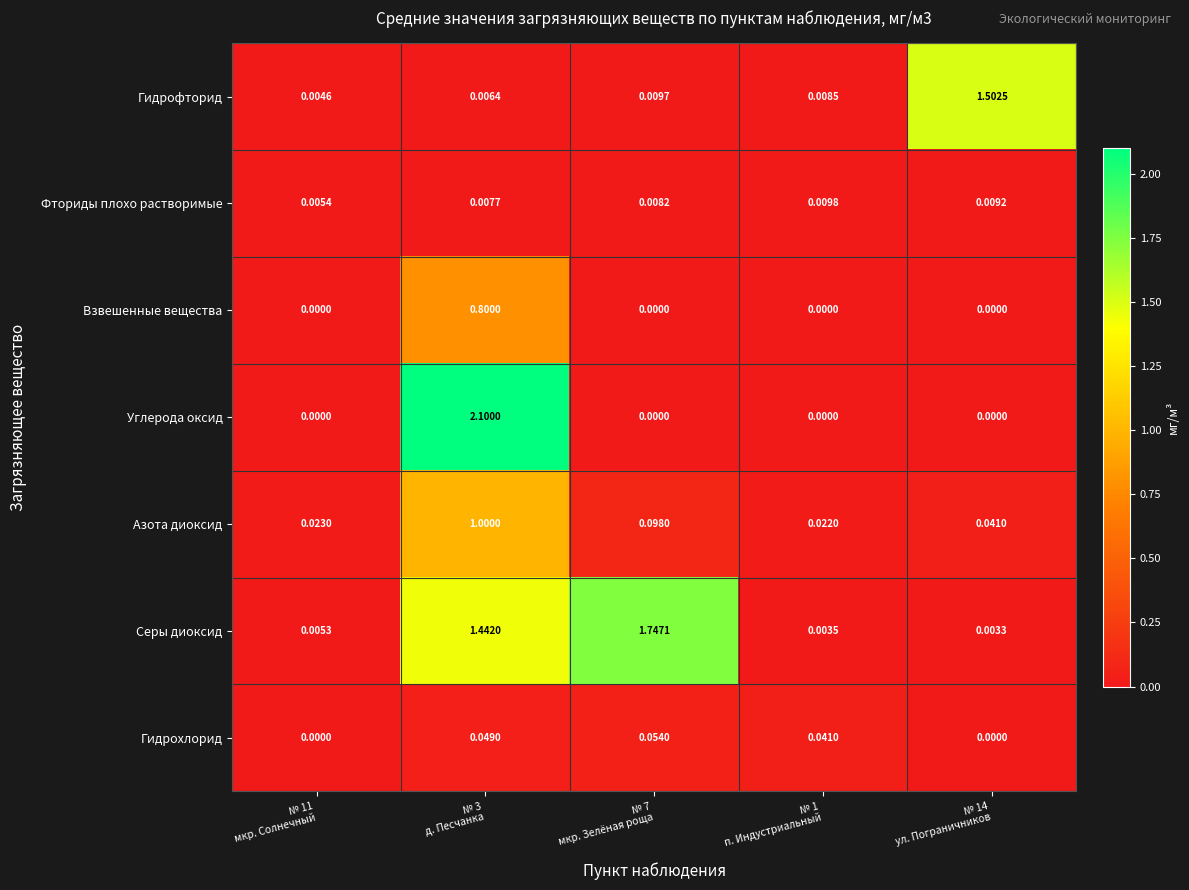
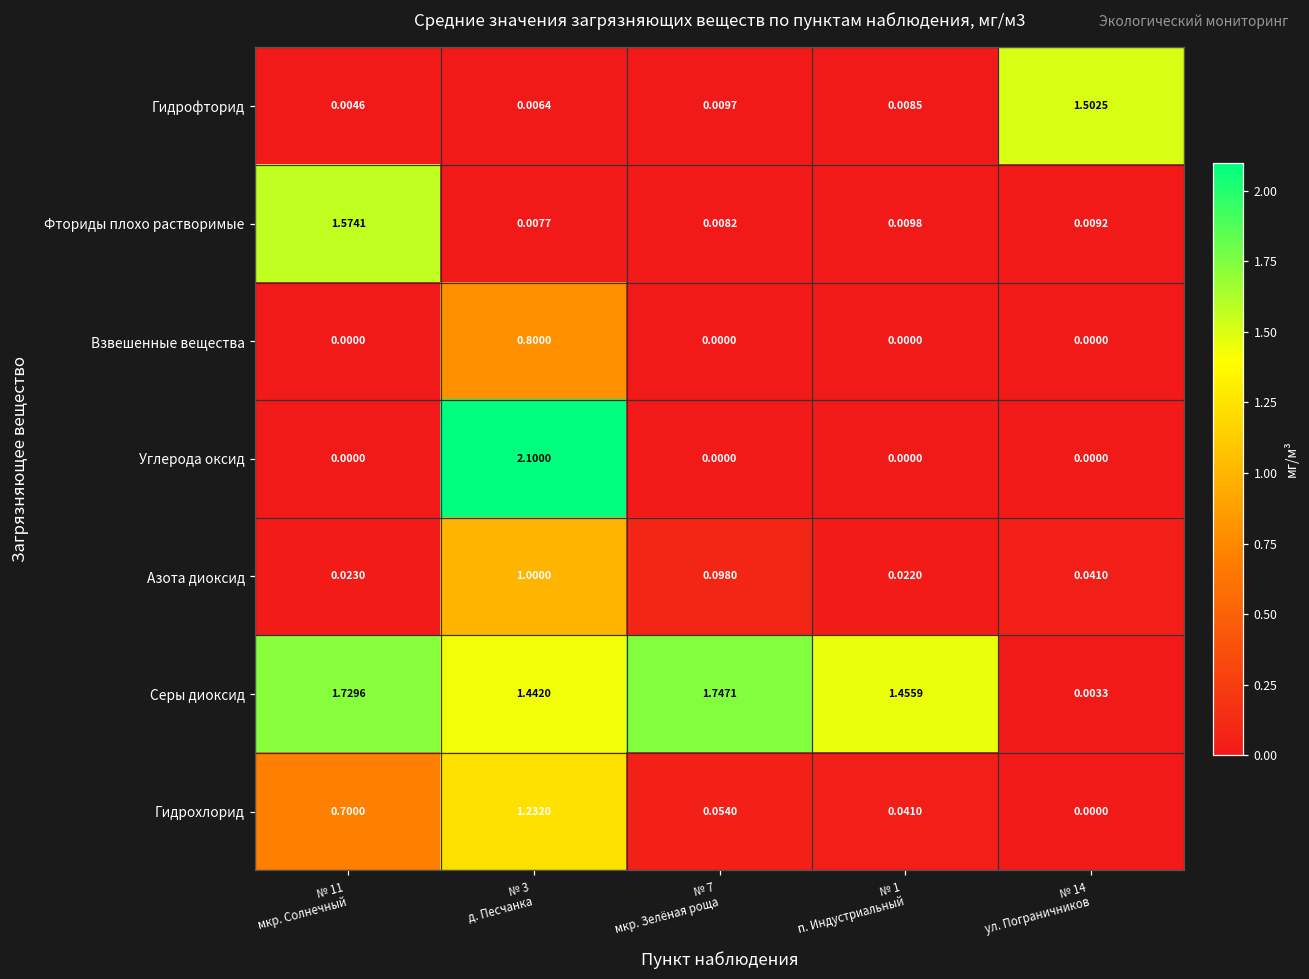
Фториды плохо растворимые, № 11 мкр. Солнечный: 0.0054 -> 1.5741
Серы диоксид, № 11 мкр. Солнечный: 0.0053 -> 1.7296
Серы диоксид, № 1 п. Индустриальный: 0.0035 -> 1.4559
Гидрохлорид, № 11 мкр. Солнечный: 0.0000 -> 0.7000
Гидрохлорид, № 3 д. Песчанка: 0.0490 -> 1.2320
